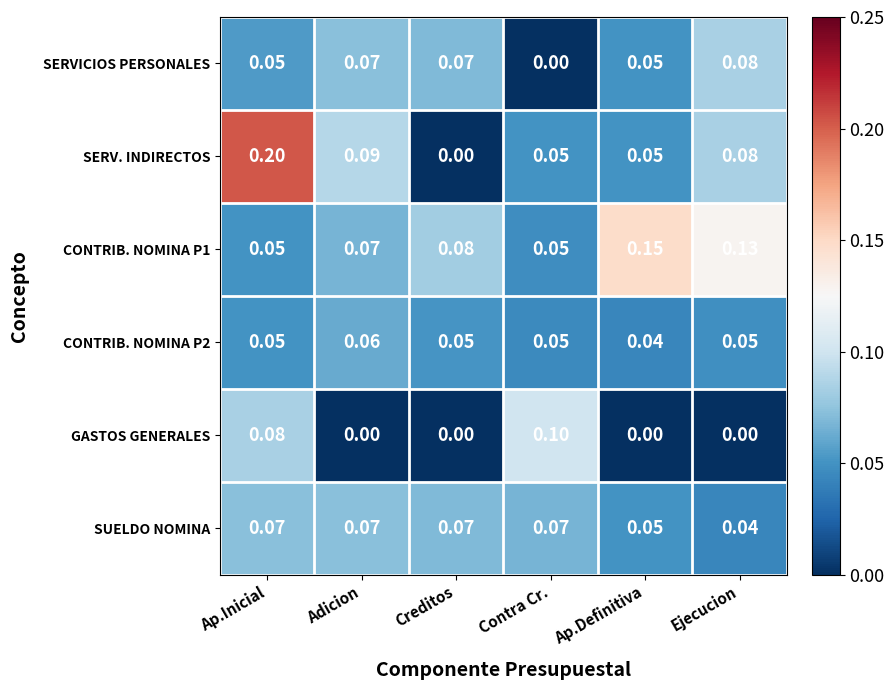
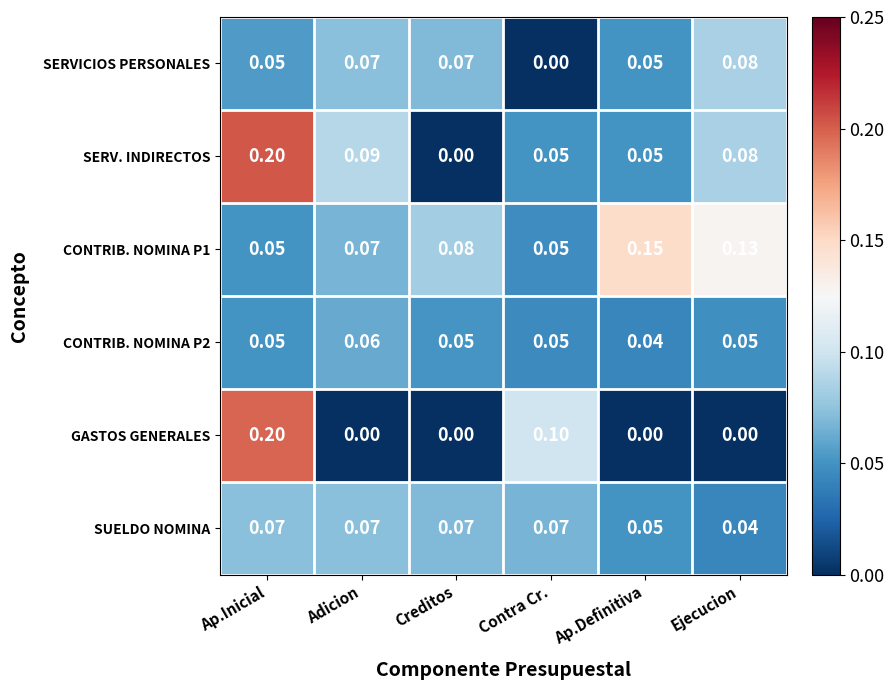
GASTOS GENERALES, Ap.Inicial: 0.08 -> 0.20
